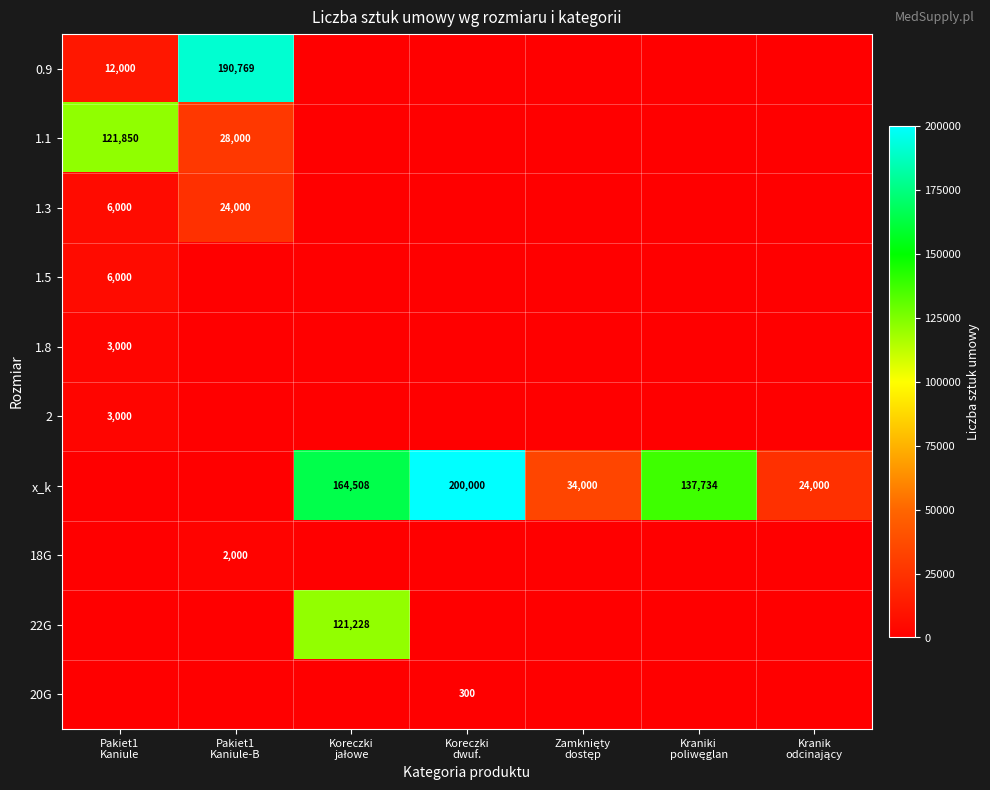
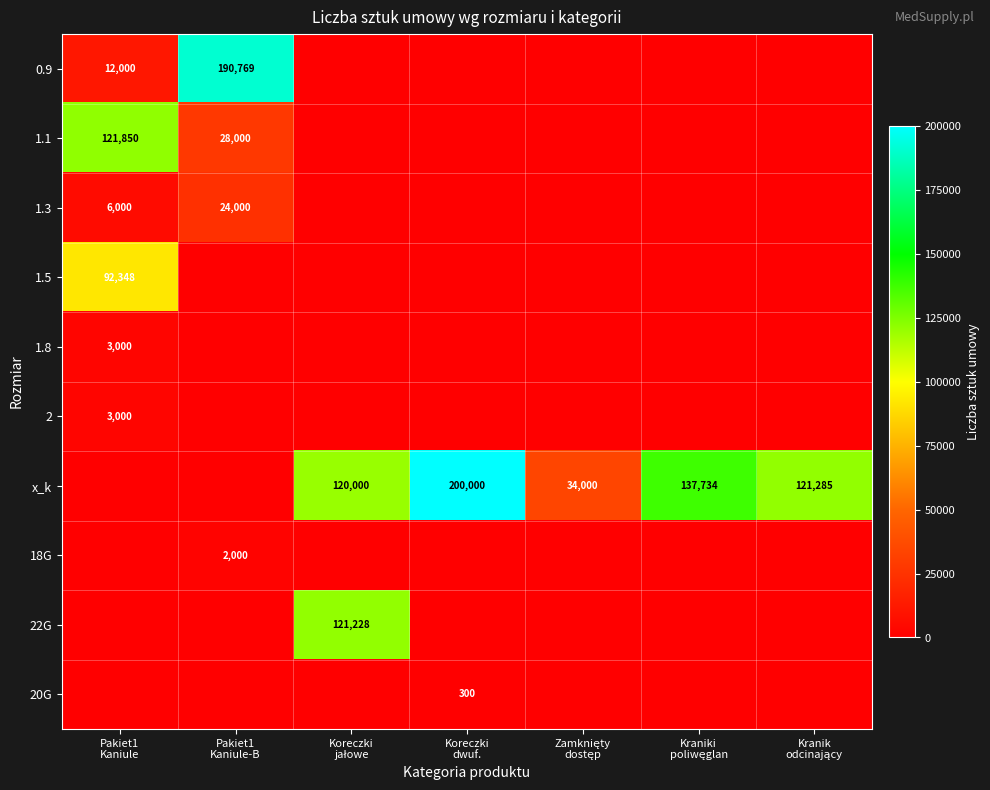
1.5, Pakiet1 Kaniule: 6,000 -> 92,348
x_k, Koreczki jałowe: 164,508 -> 120,000
x_k, Kranik odcinający: 24,000 -> 121,285
